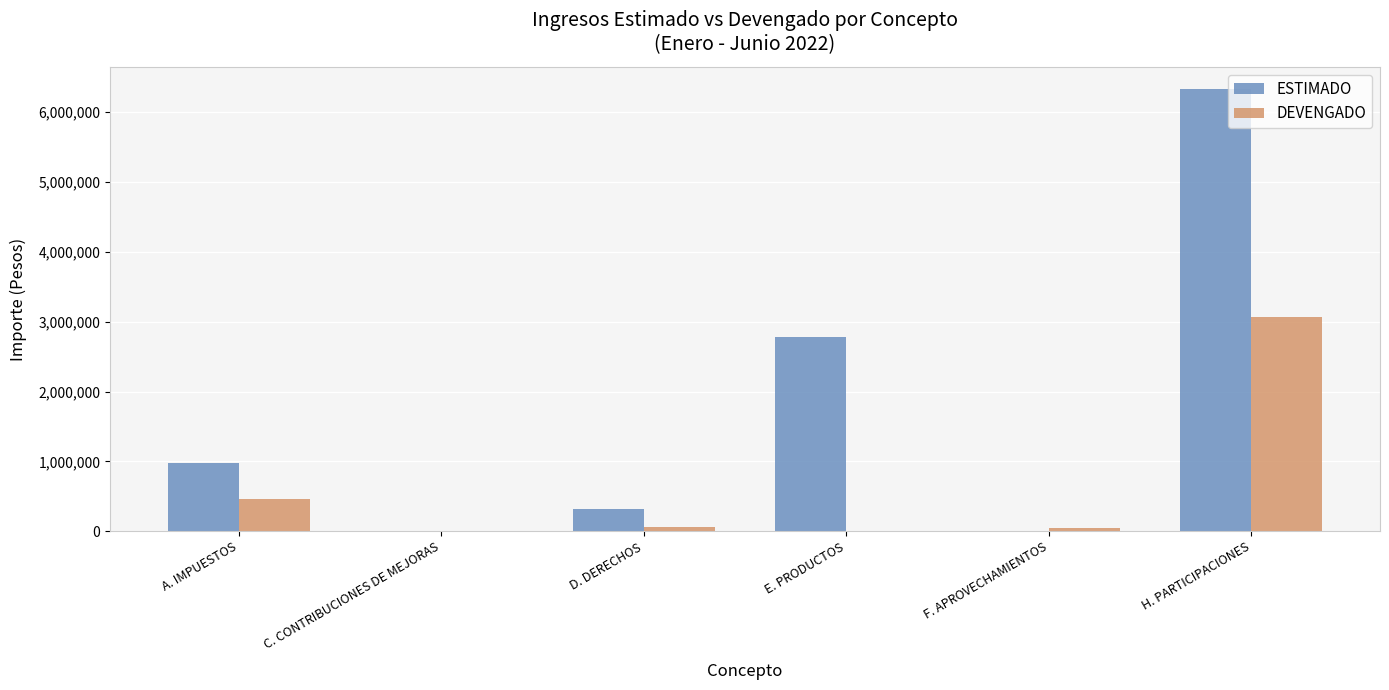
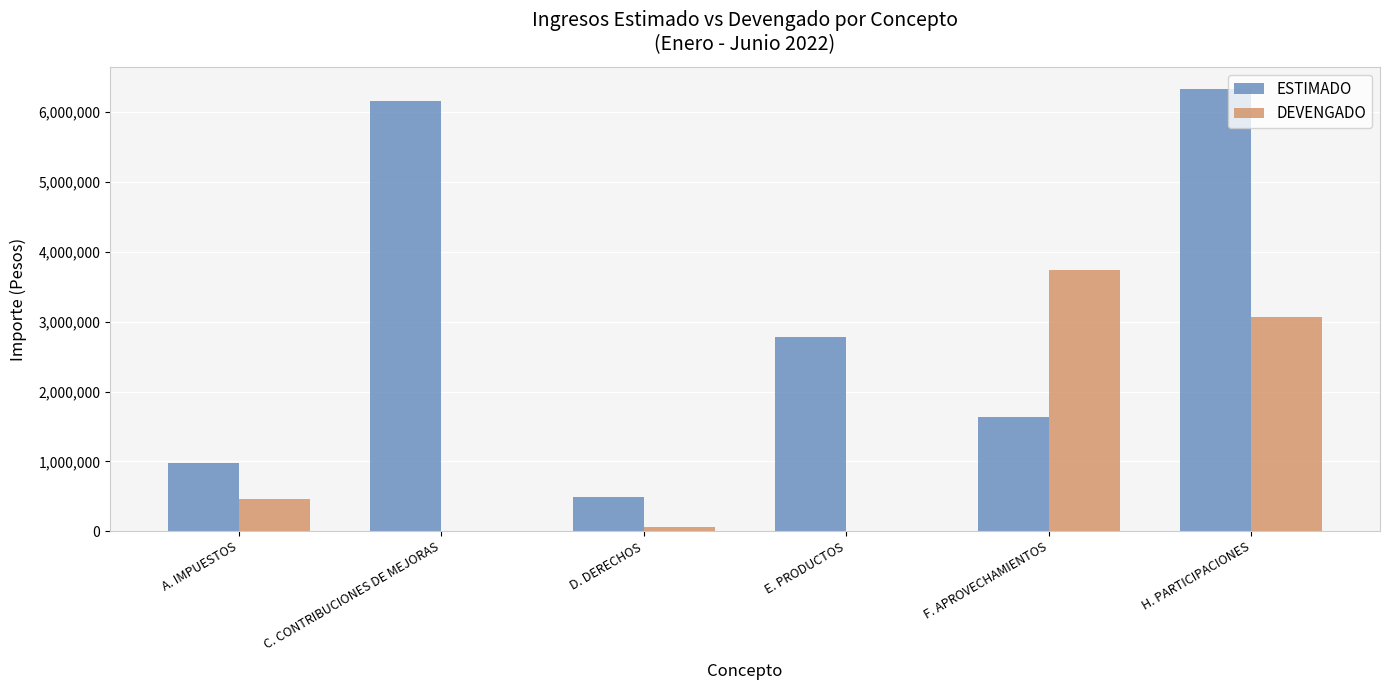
ESTIMADO, C. CONTRIBUCIONES DE MEJORAS: 0 -> 6,200,000
ESTIMADO, D. DERECHOS: 300,000 -> 500,000
ESTIMADO, F. APROVECHAMIENTOS: 0 -> 1,600,000
DEVENGADO, F. APROVECHAMIENTOS: 0 -> 3,700,000
